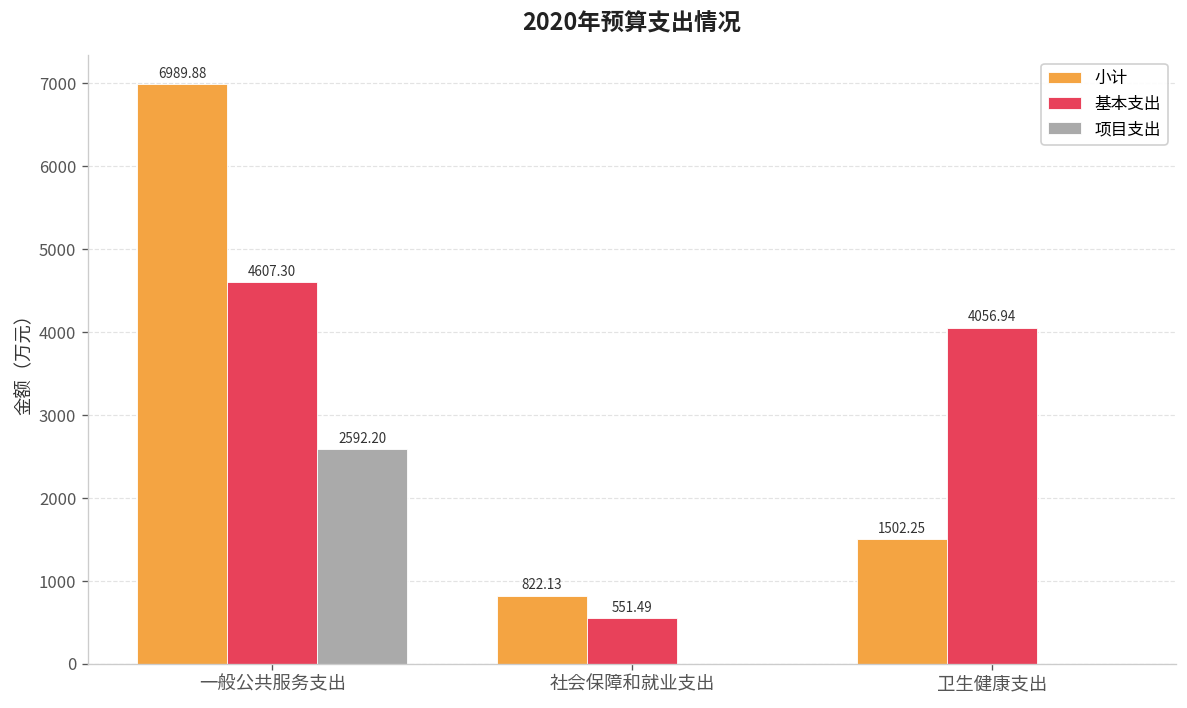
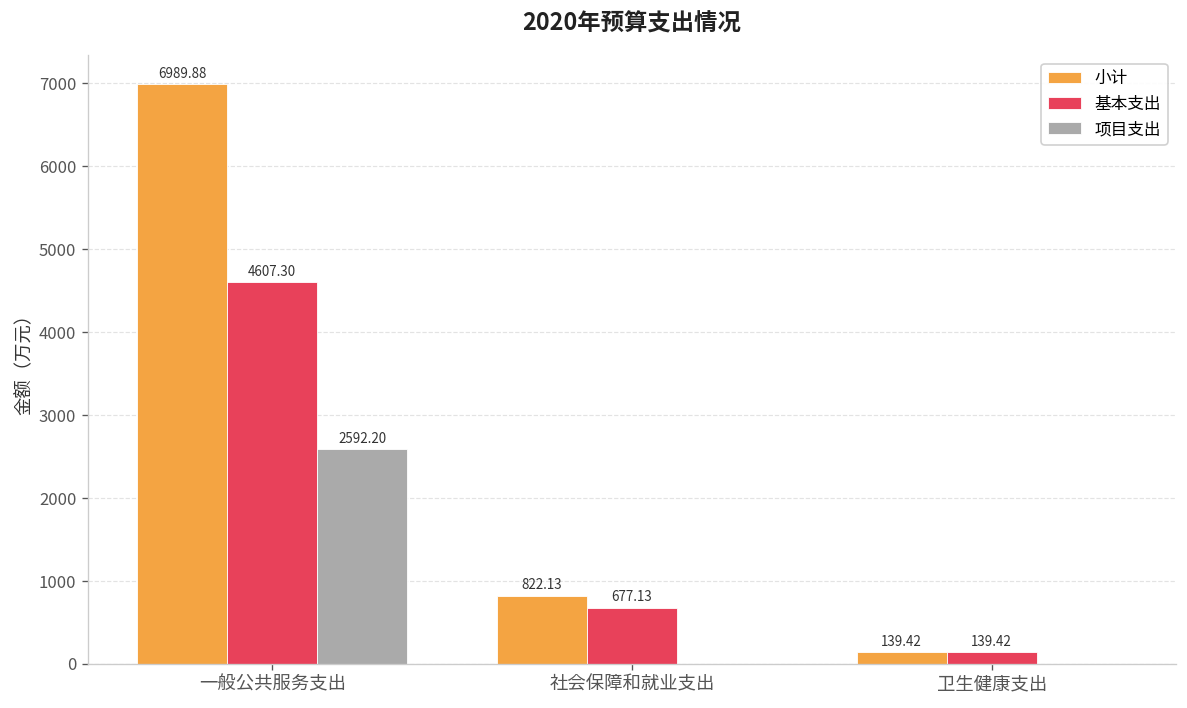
基本支出, 社会保障和就业支出: 551.49 -> 677.13
小计, 卫生健康支出: 1502.25 -> 139.42
基本支出, 卫生健康支出: 4056.94 -> 139.42
